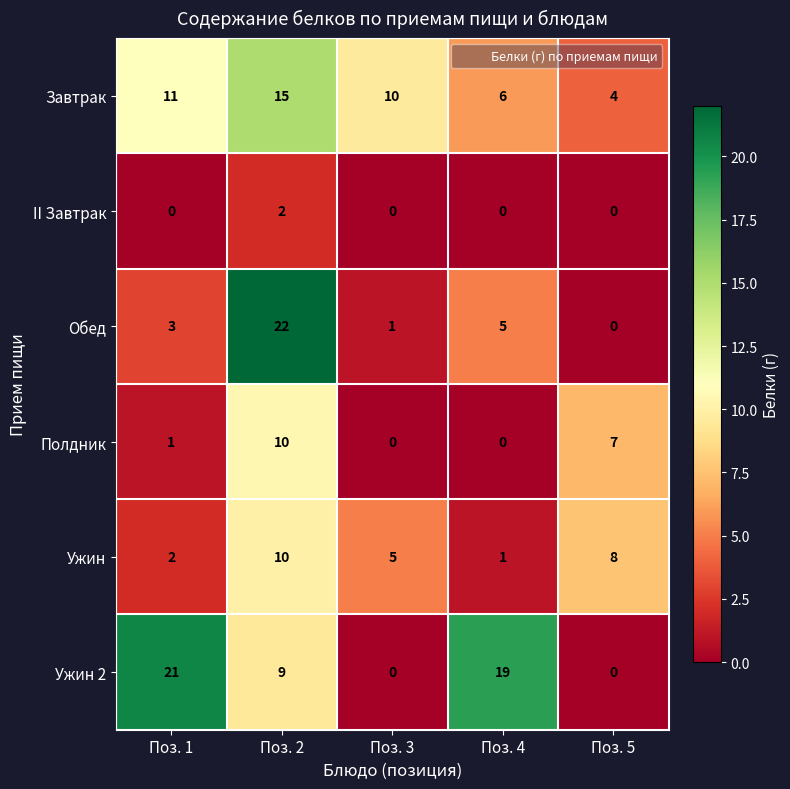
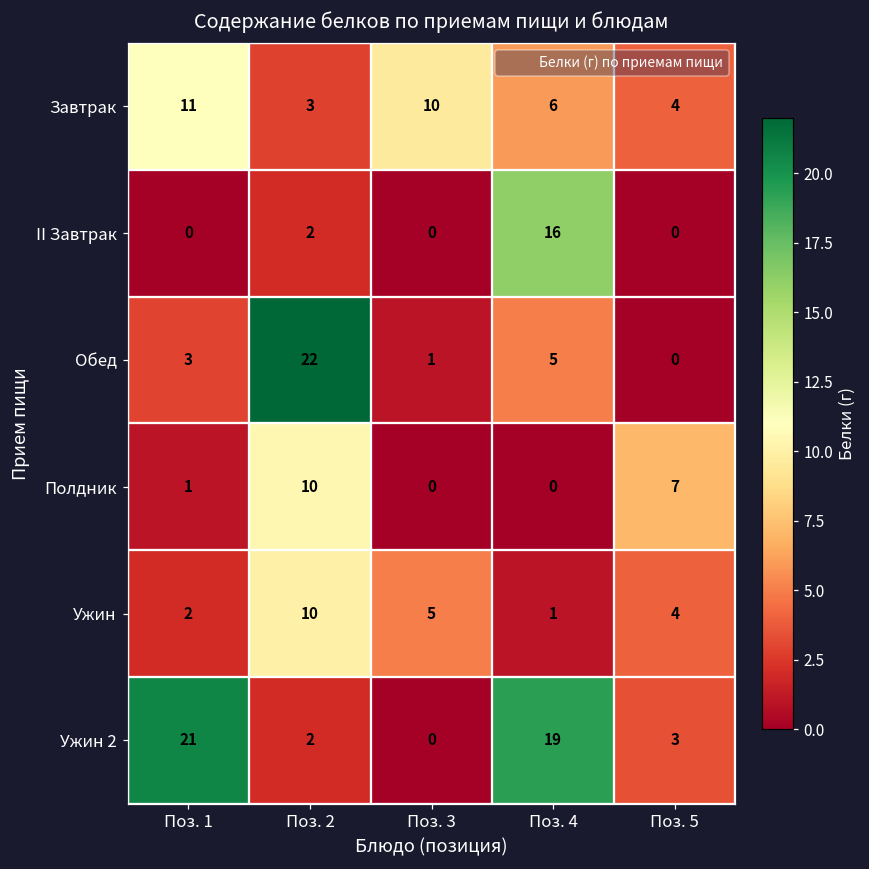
Завтрак, Поз. 2: 15 -> 3
II Завтрак, Поз. 4: 0 -> 16
Ужин, Поз. 5: 8 -> 4
Ужин 2, Поз. 2: 9 -> 2
Ужин 2, Поз. 5: 0 -> 3
